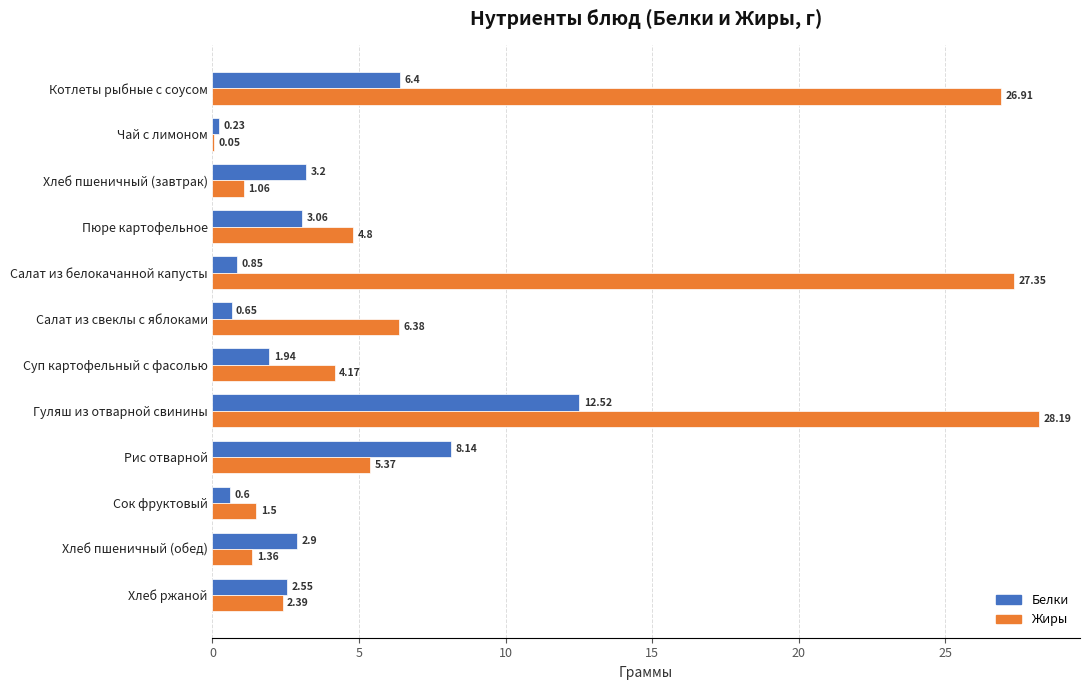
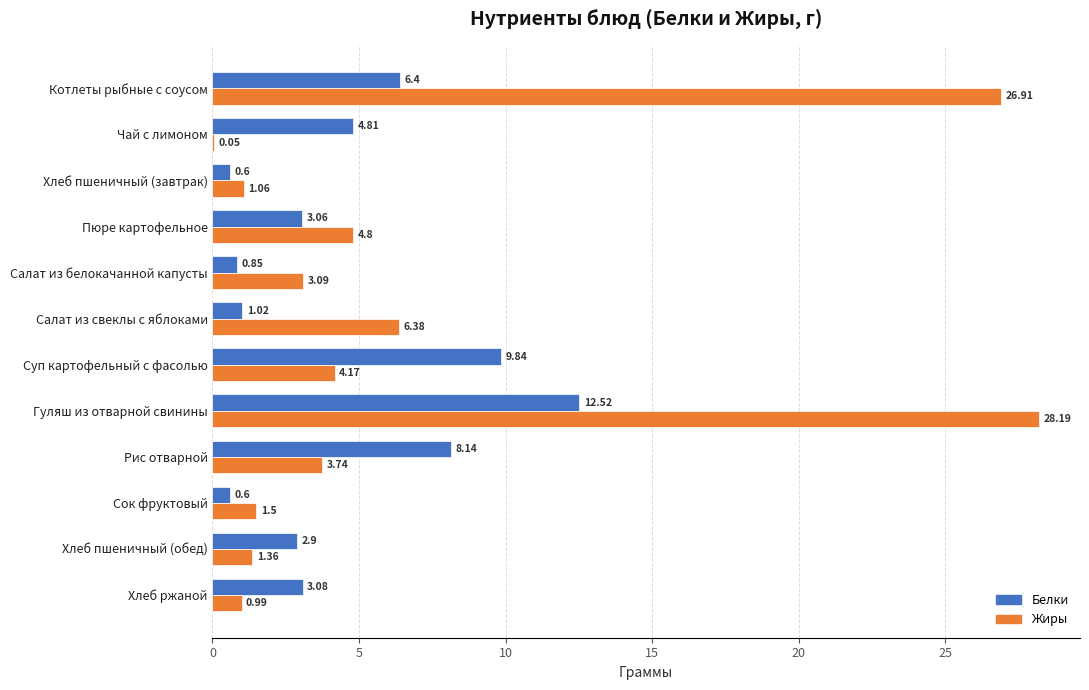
Белки, Чай с лимоном: 0.23 -> 4.81
Белки, Хлеб пшеничный (завтрак): 3.2 -> 0.6
Жиры, Салат из белокачанной капусты: 27.35 -> 3.09
Белки, Салат из свеклы с яблоками: 0.65 -> 1.02
Белки, Суп картофельный с фасолью: 1.94 -> 9.84
Жиры, Рис отварной: 5.37 -> 3.74
Белки, Хлеб ржаной: 2.55 -> 3.08
Жиры, Хлеб ржаной: 2.39 -> 0.99
